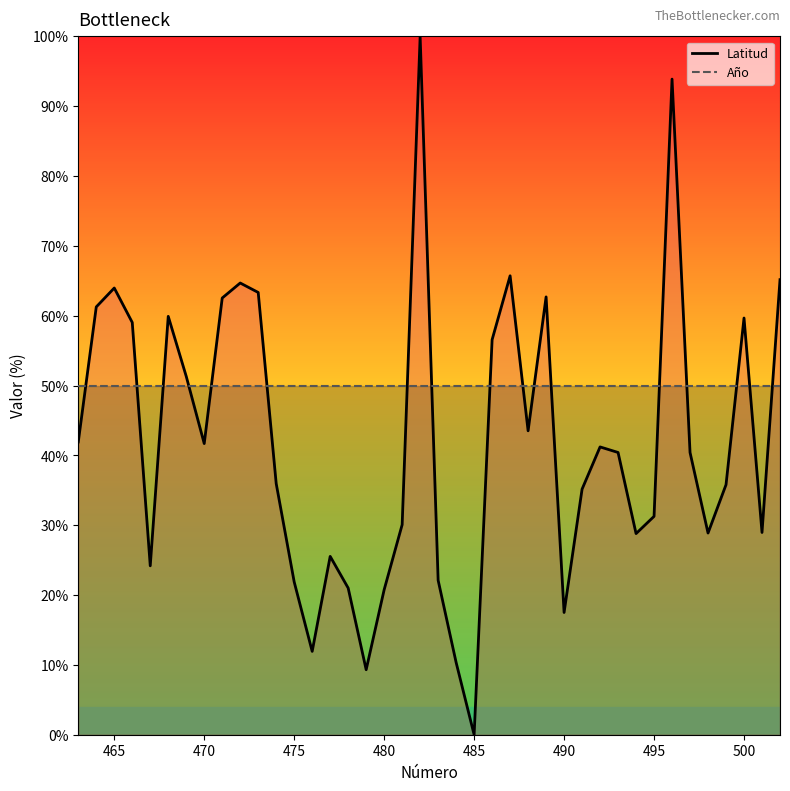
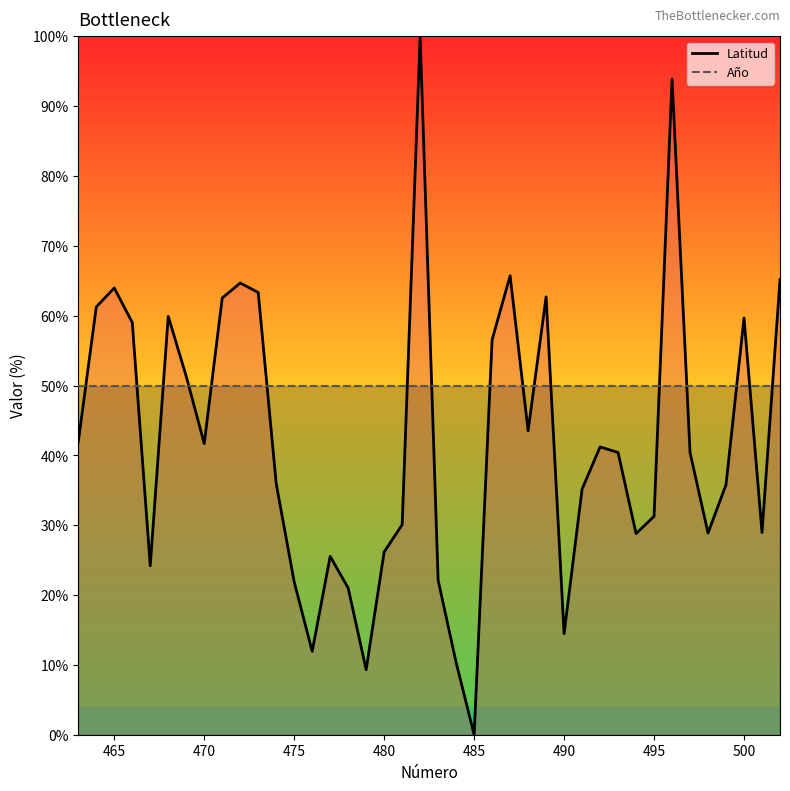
Latitud, 480: 21% -> 26%
Latitud, 490: 18% -> 14%
